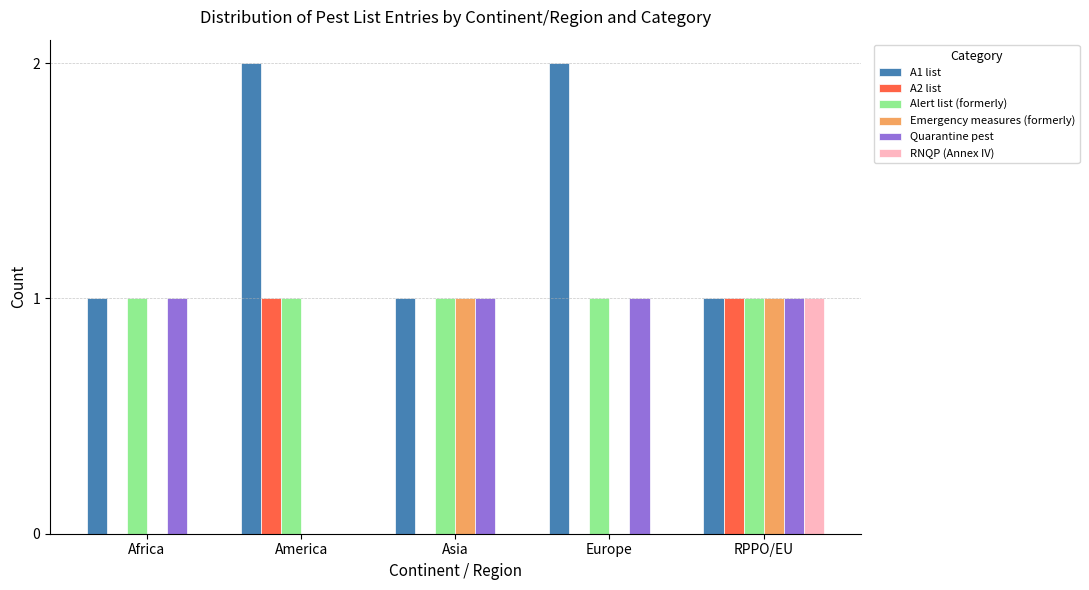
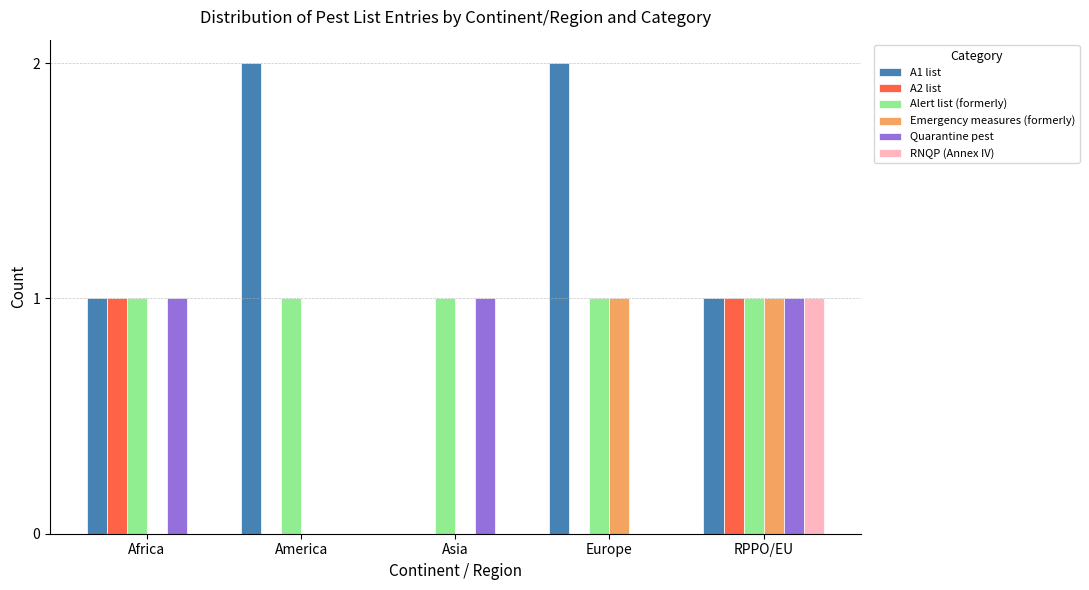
A2 list, Africa: 0 -> 1
A2 list, America: 1 -> 0
A1 list, Asia: 1 -> 0
Emergency measures (formerly), Asia: 1 -> 0
Emergency measures (formerly), Europe: 0 -> 1
Quarantine pest, Europe: 1 -> 0
